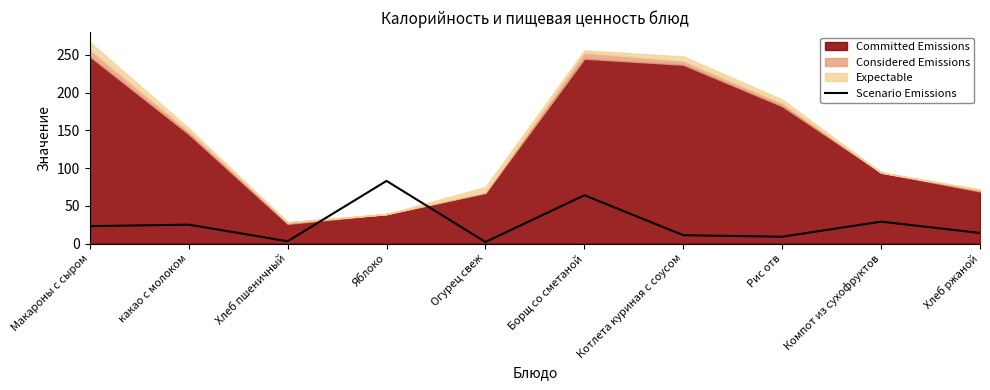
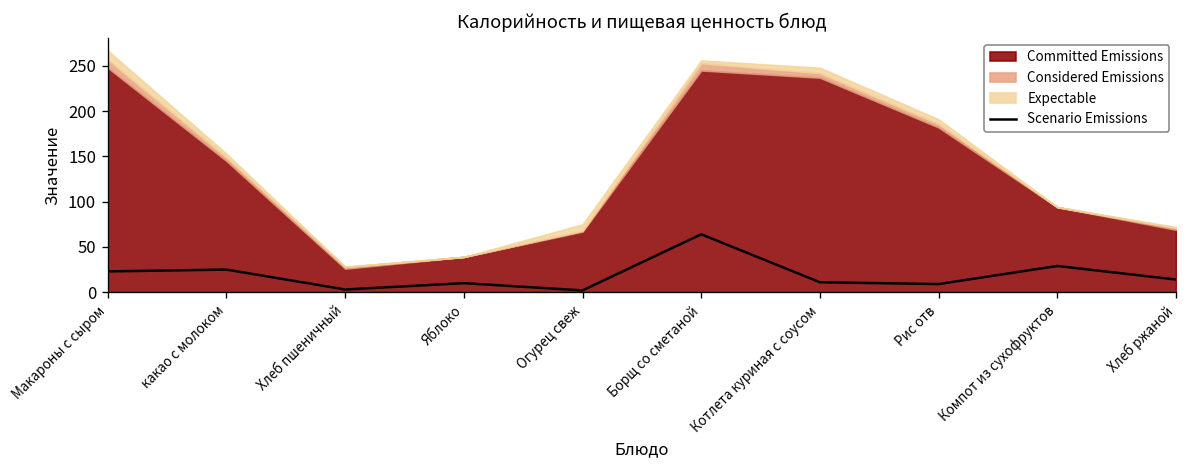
Scenario Emissions, Яблоко: 80 -> 10
